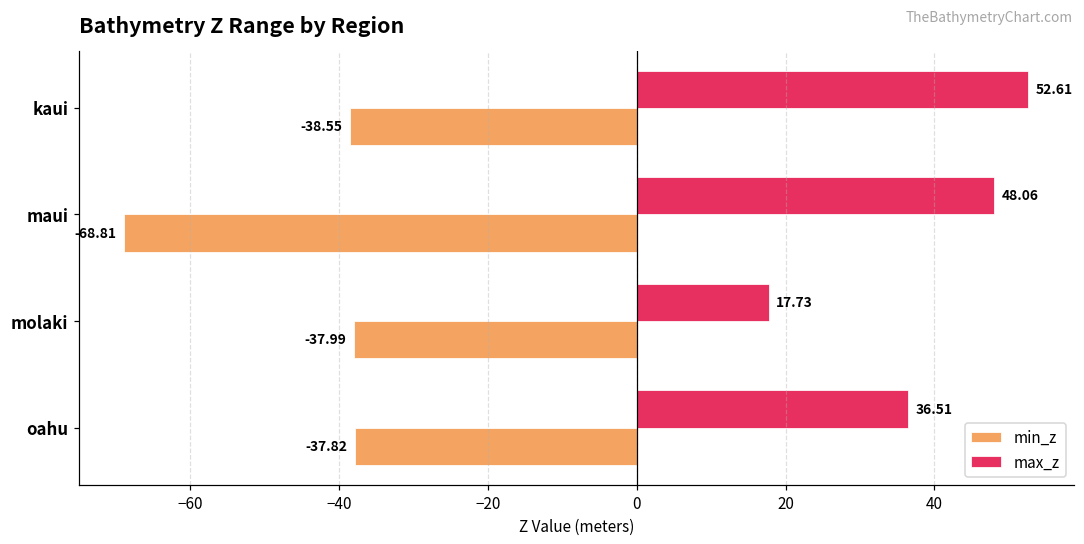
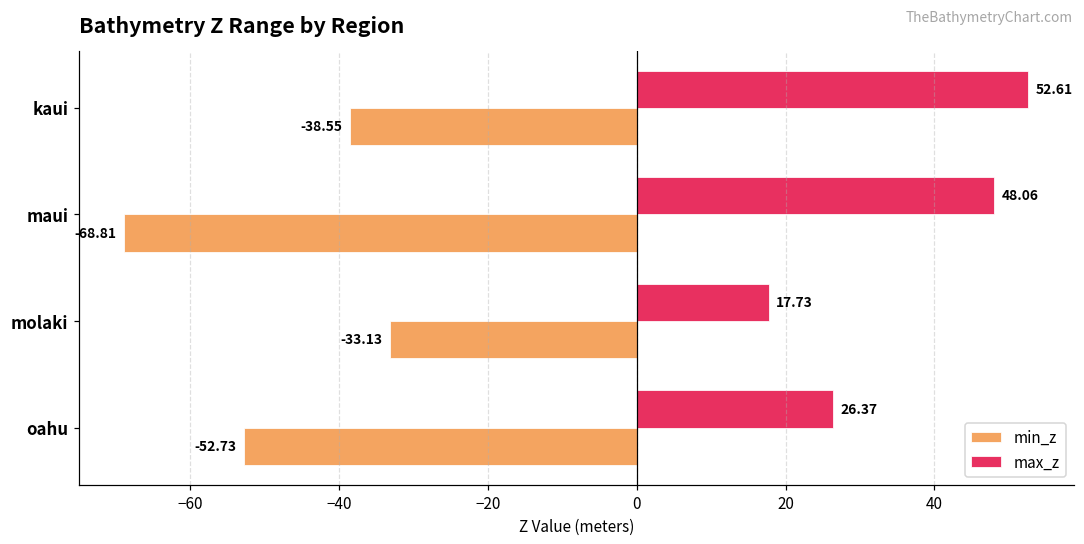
min_z, molaki: -37.99 -> -33.13
max_z, oahu: 36.51 -> 26.37
min_z, oahu: -37.82 -> -52.73
